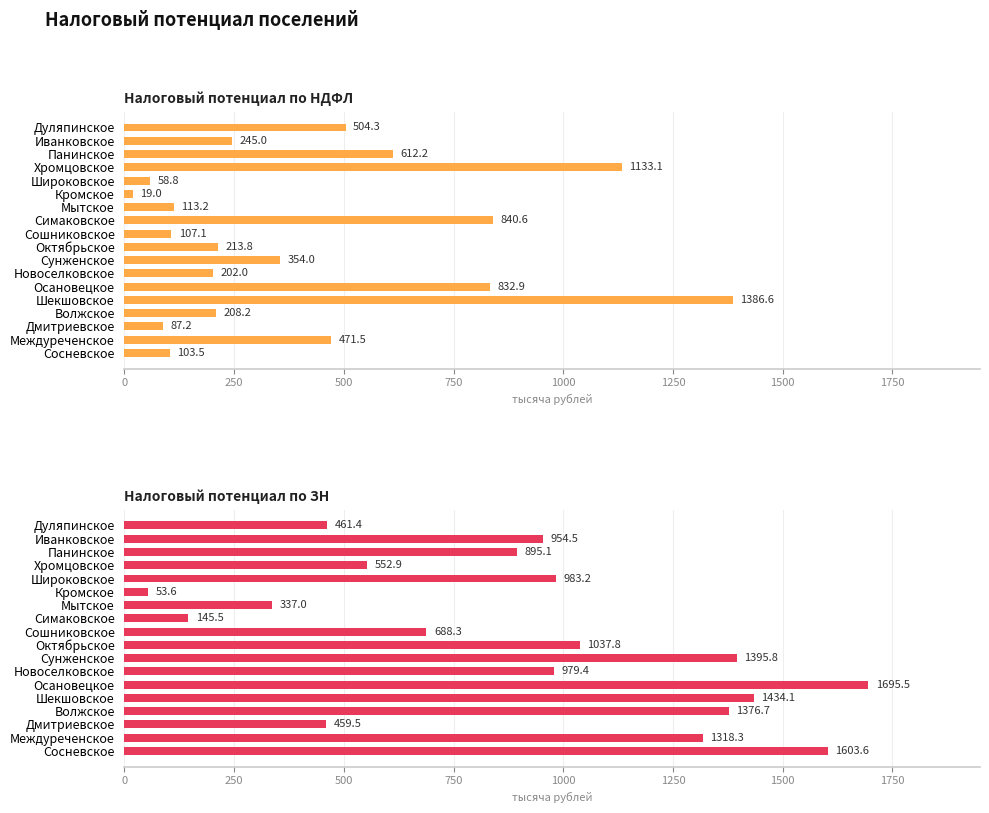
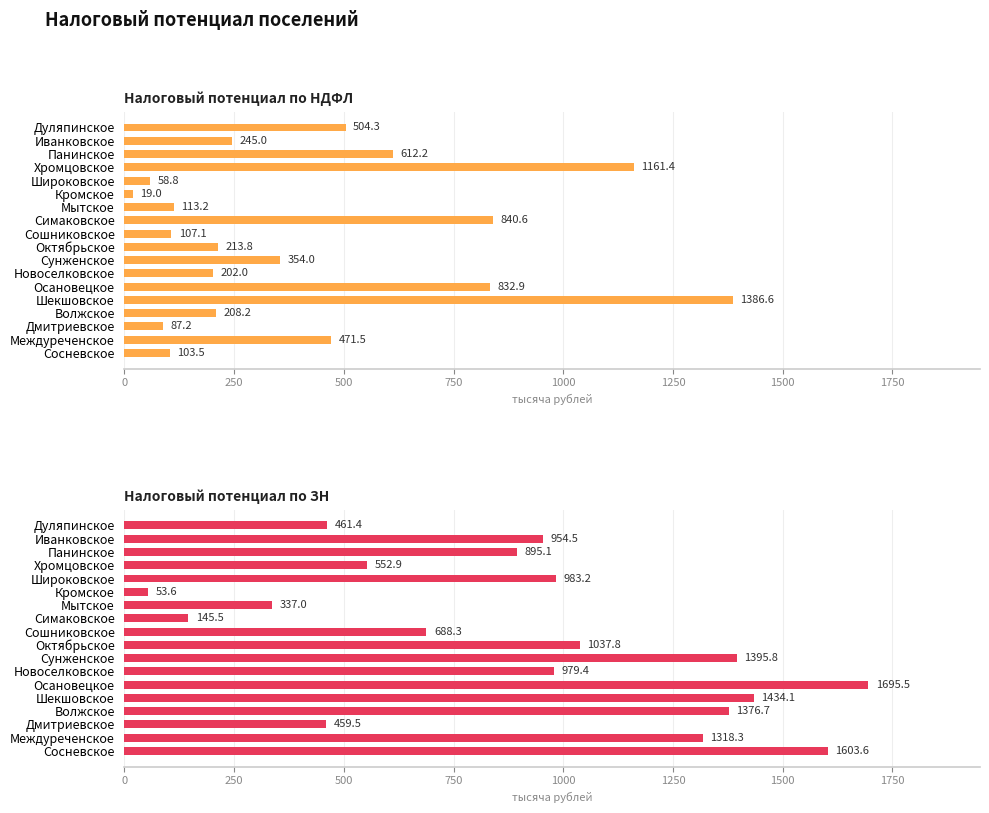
Налоговый потенциал по НДФЛ, Хромцовское: 1133.1 -> 1161.4
